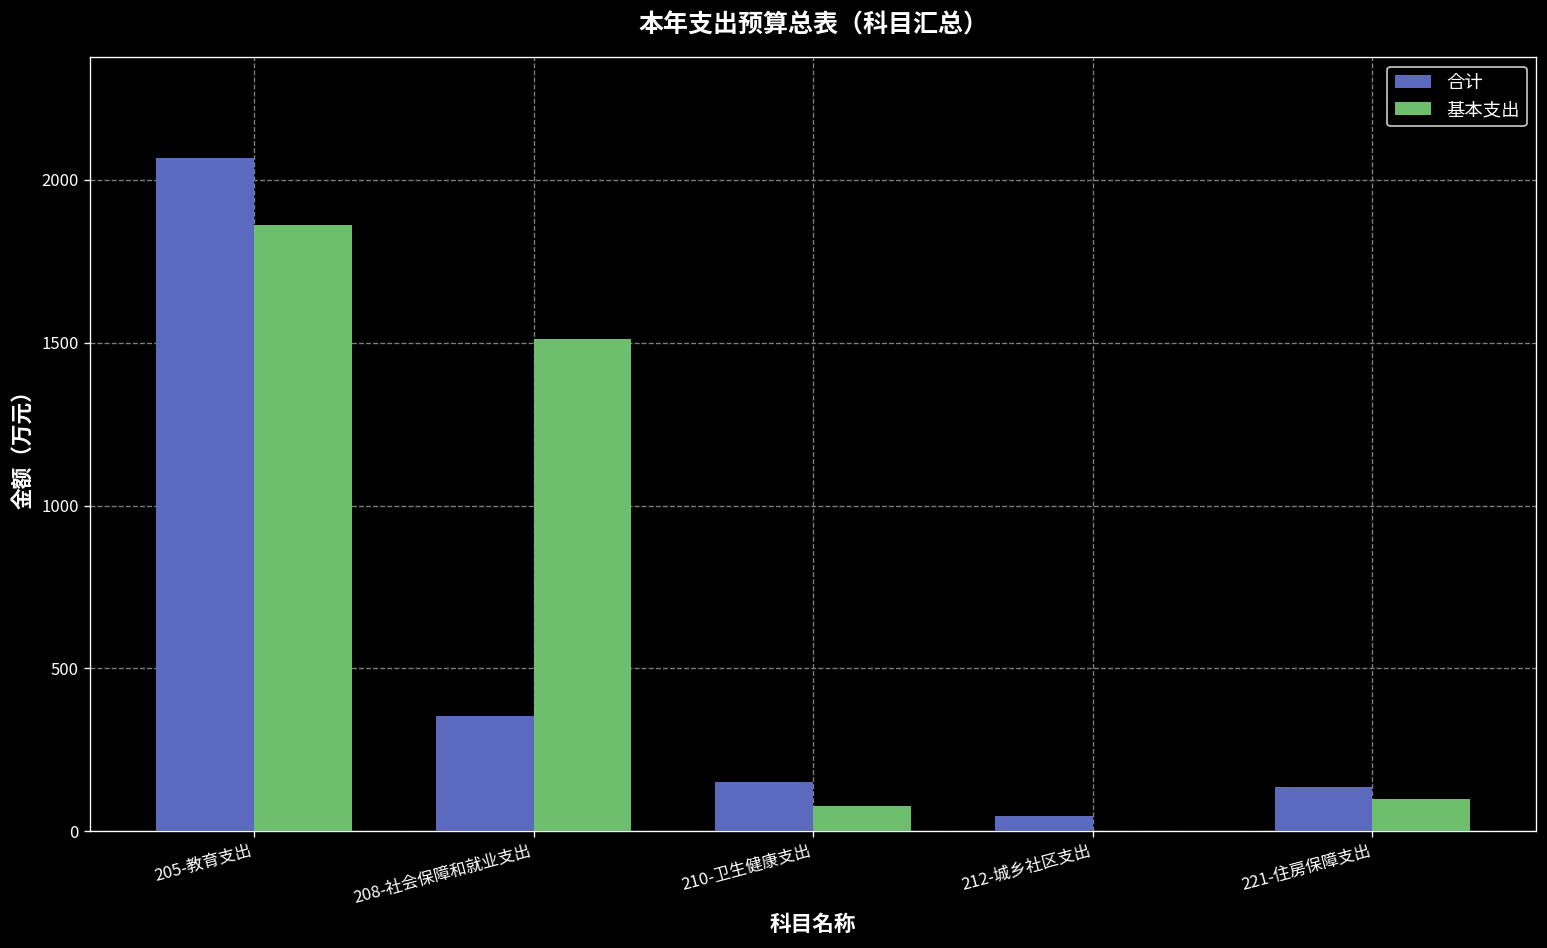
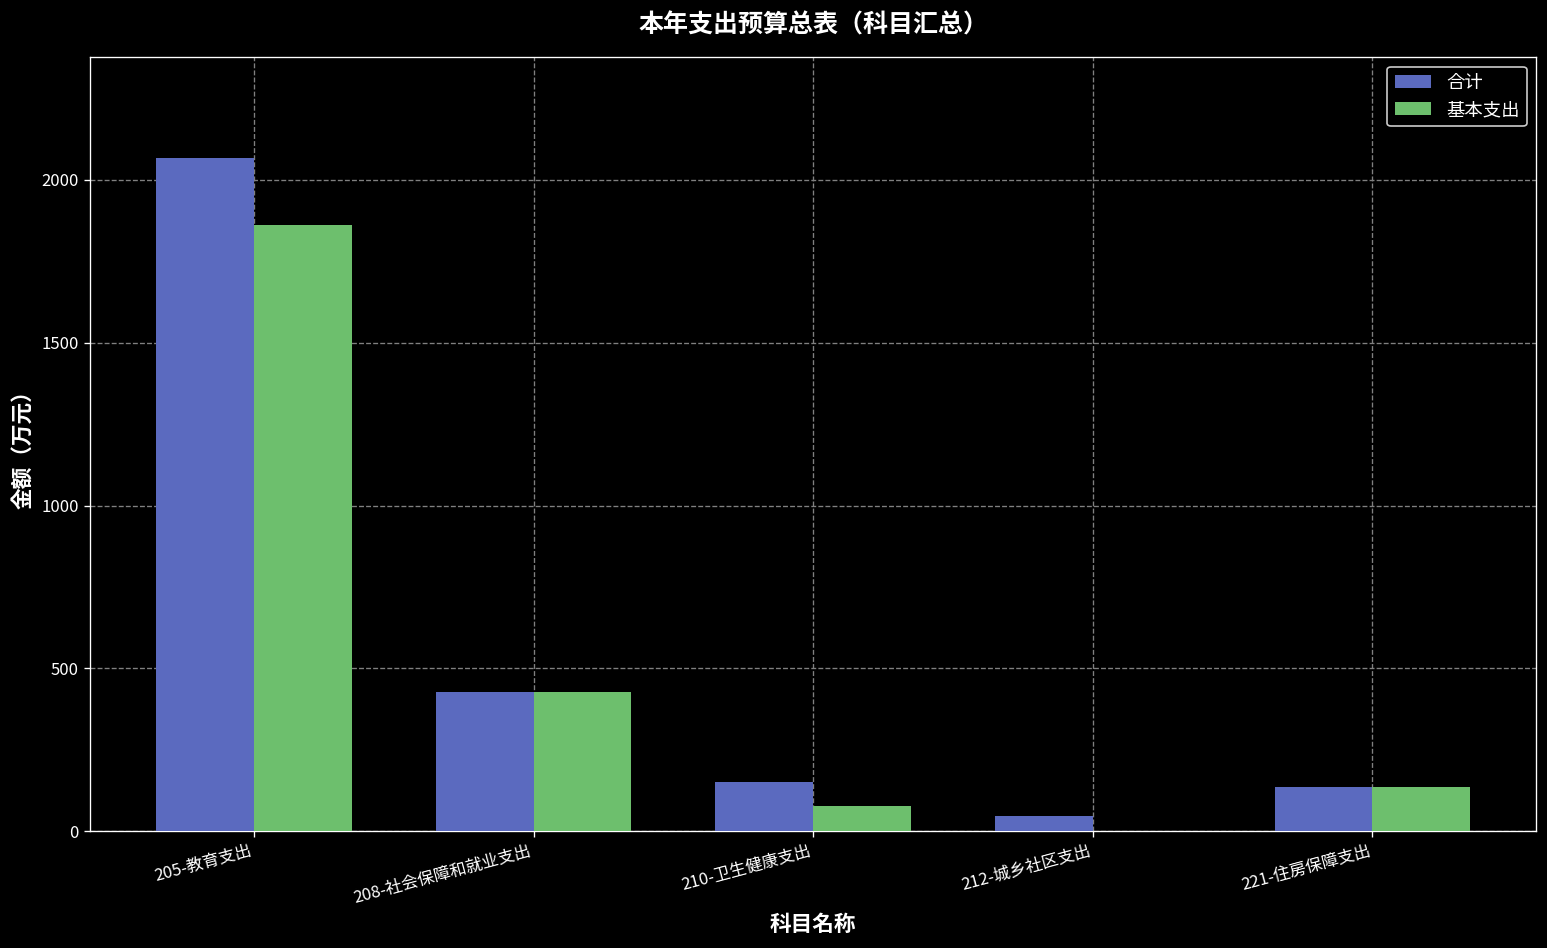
合计, 208-社会保障和就业支出: 360 -> 430
基本支出, 208-社会保障和就业支出: 1510 -> 430
基本支出, 221-住房保障支出: 100 -> 140
